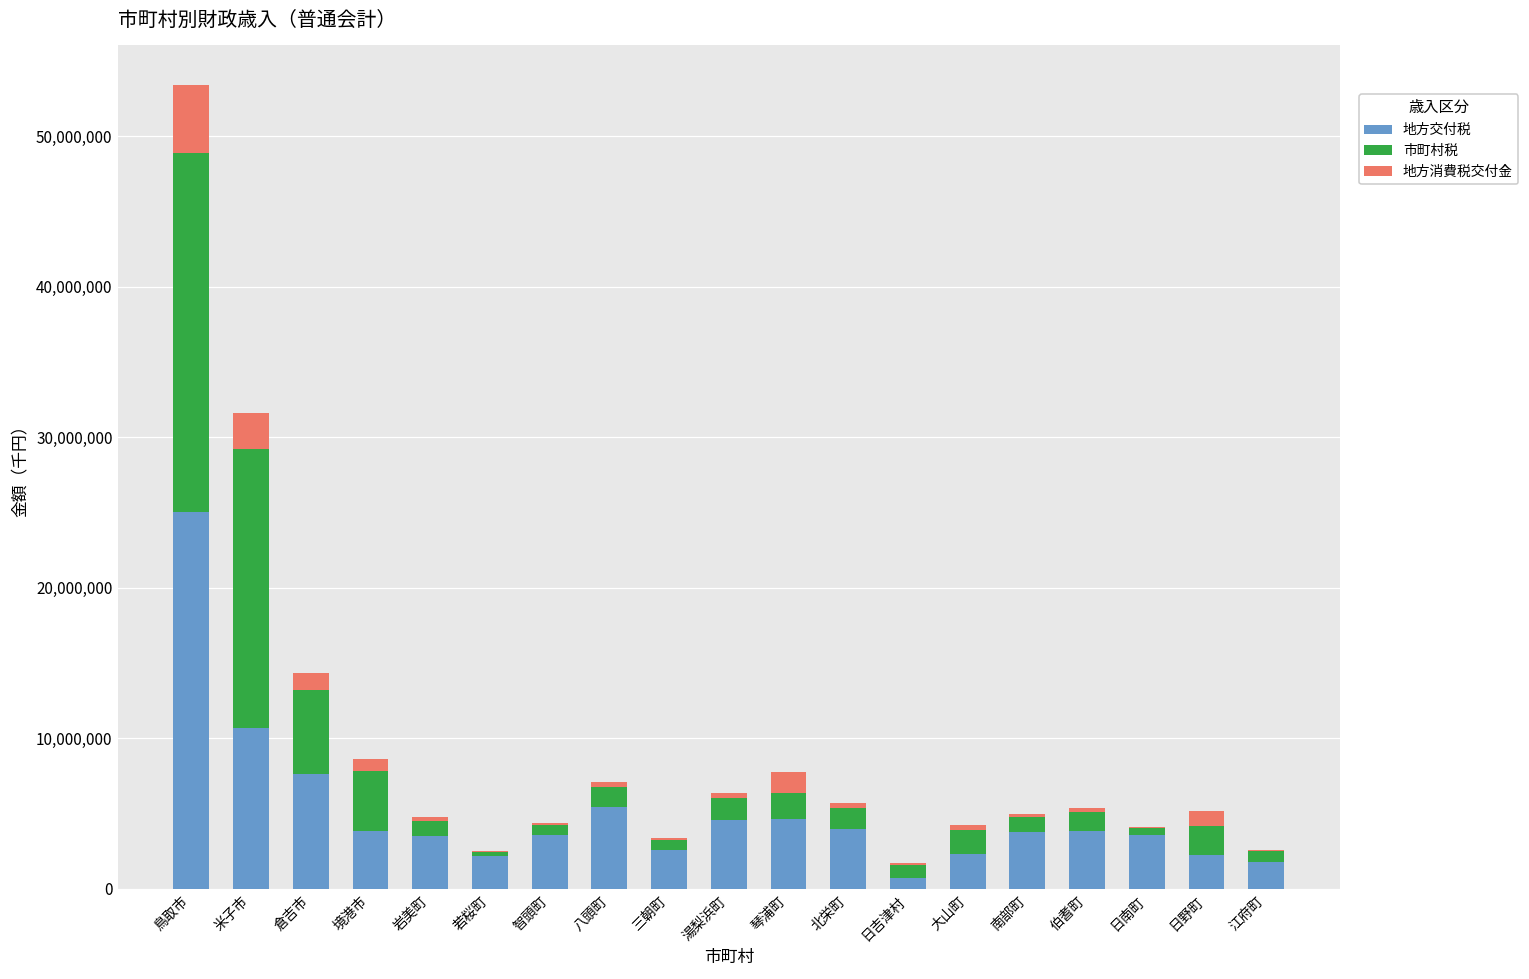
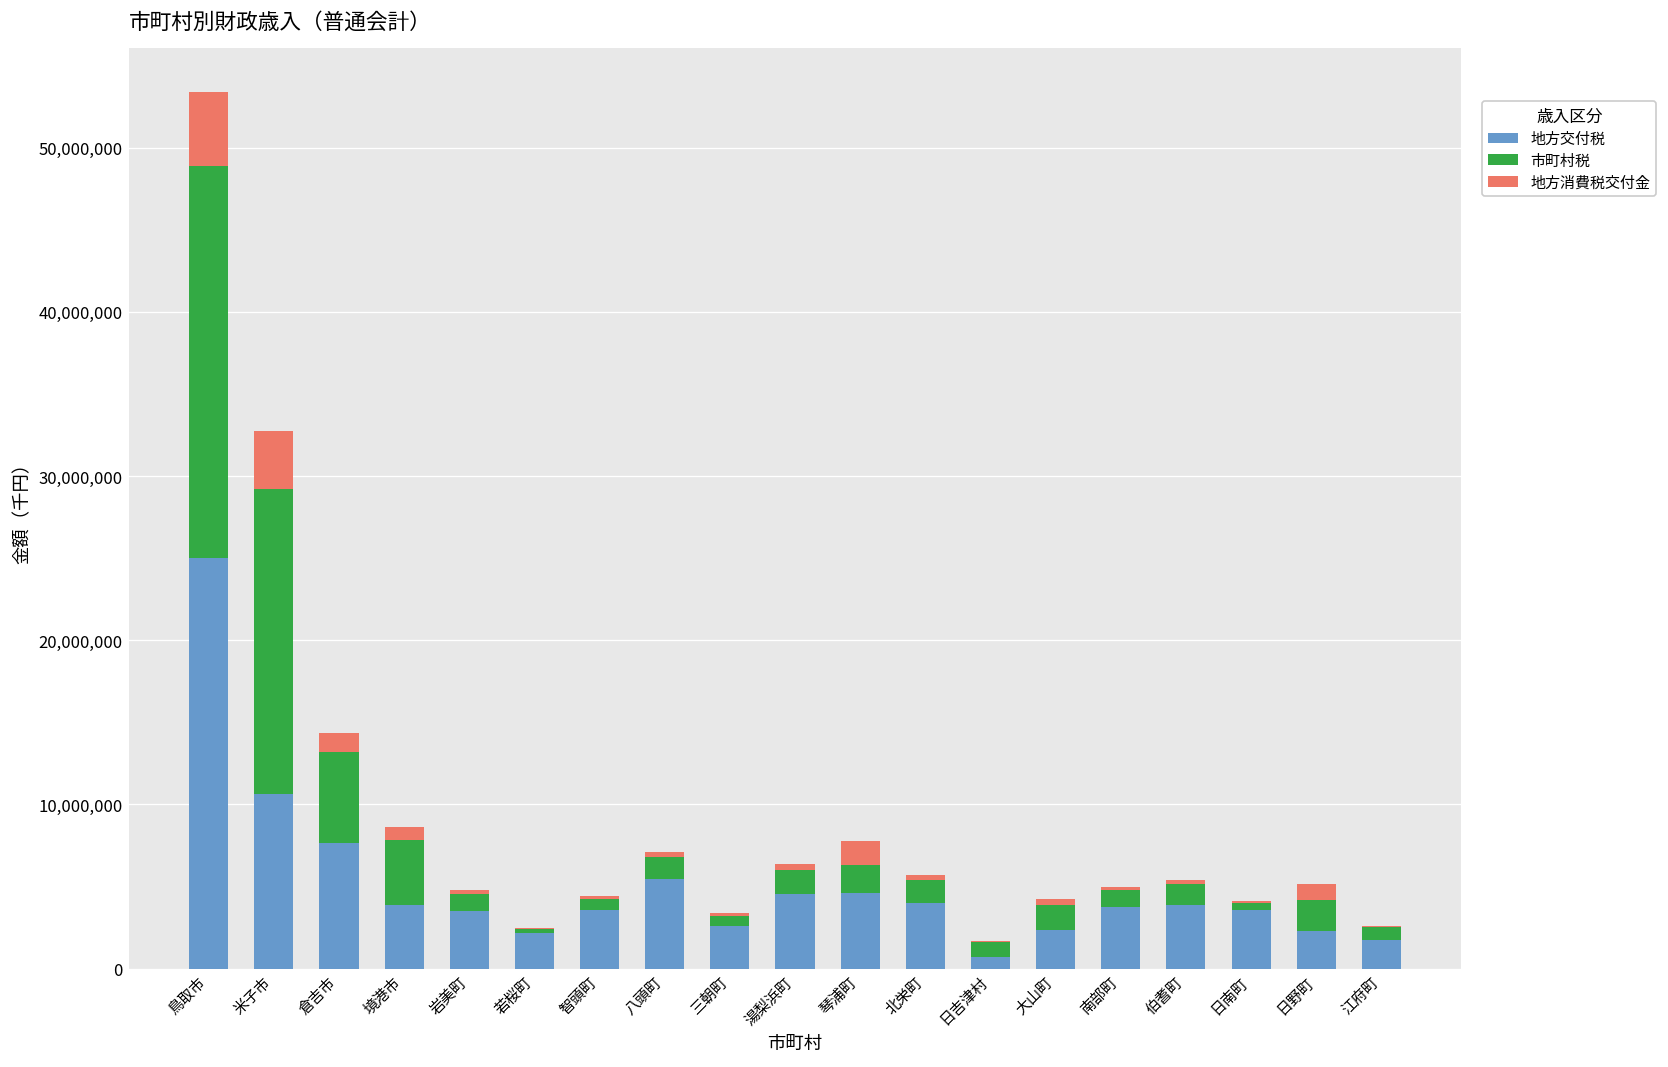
地方消費税交付金, 米子市: 2,400,000 -> 3,500,000
